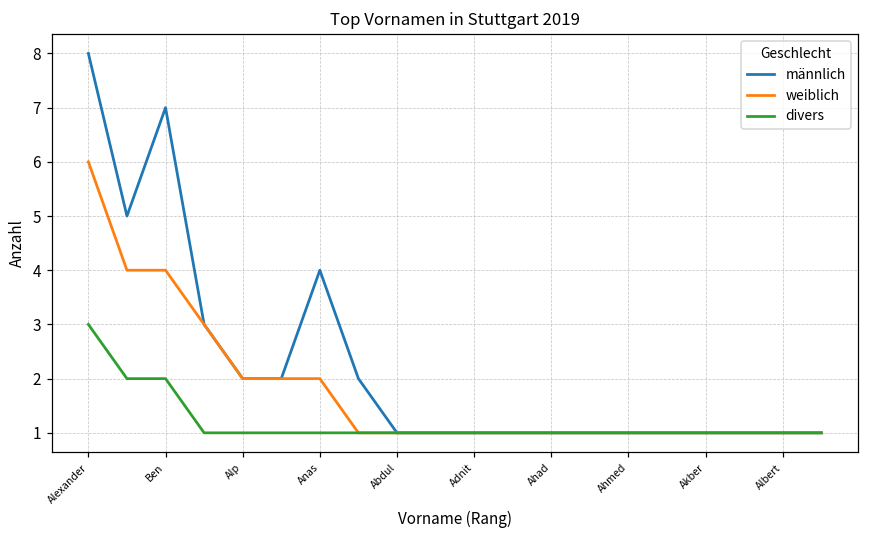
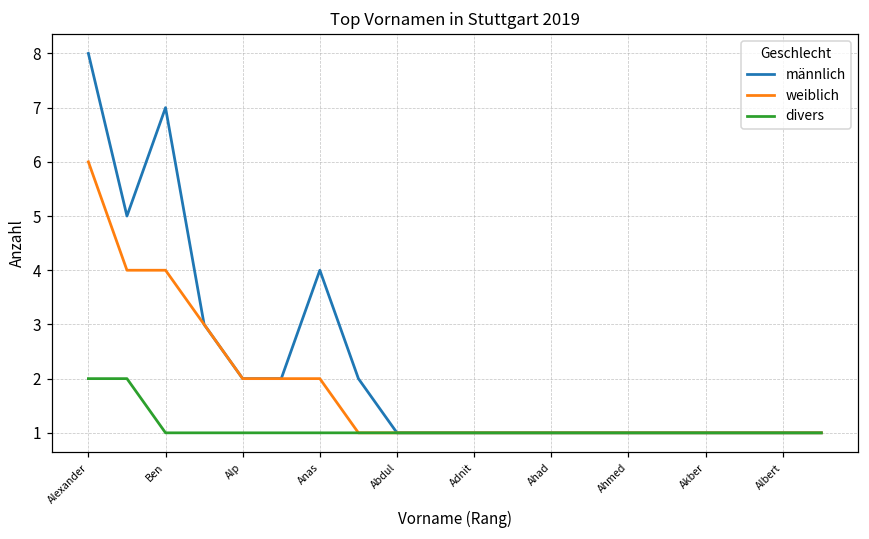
divers, Alexander: 3 -> 2
divers, Ben: 2 -> 1
